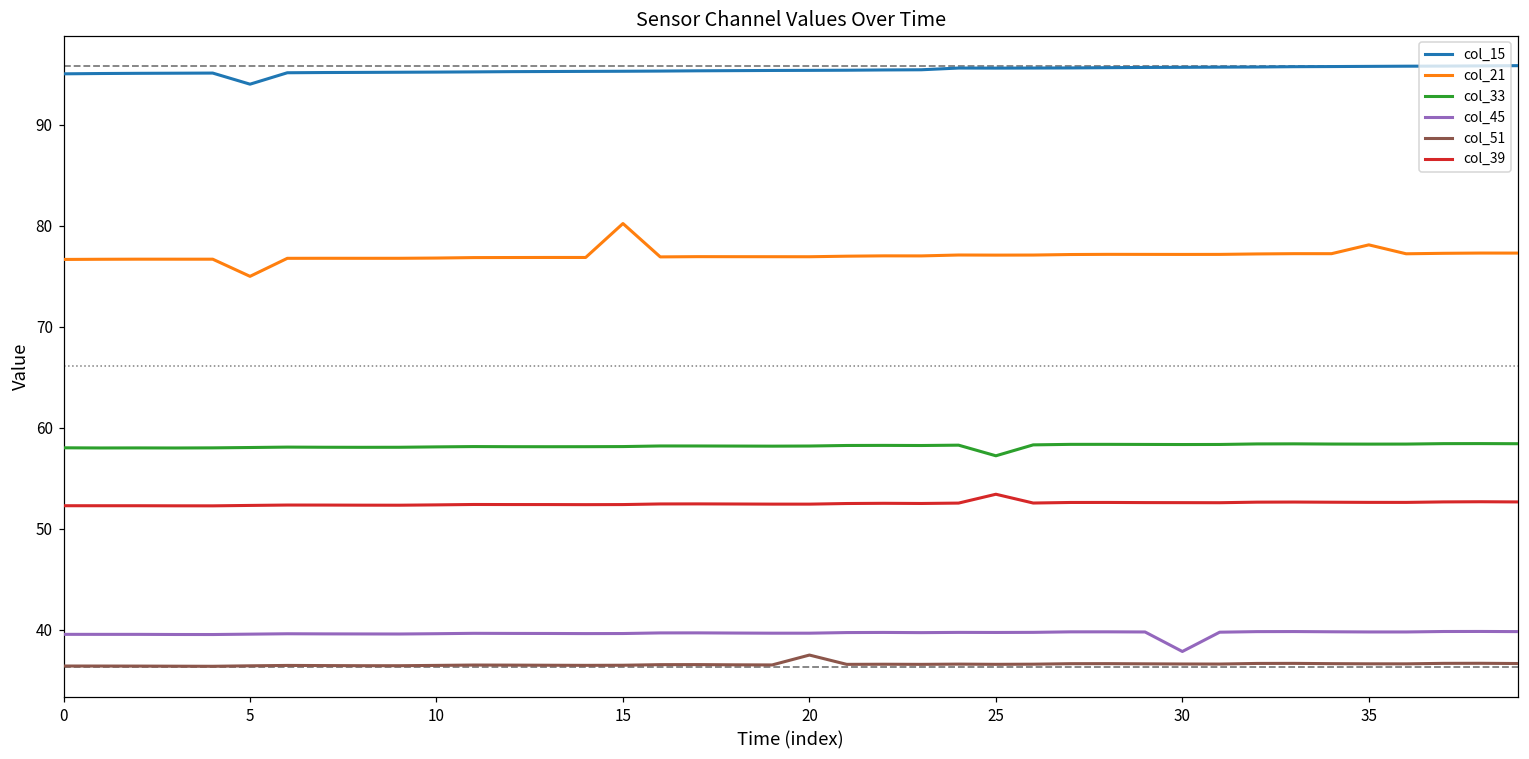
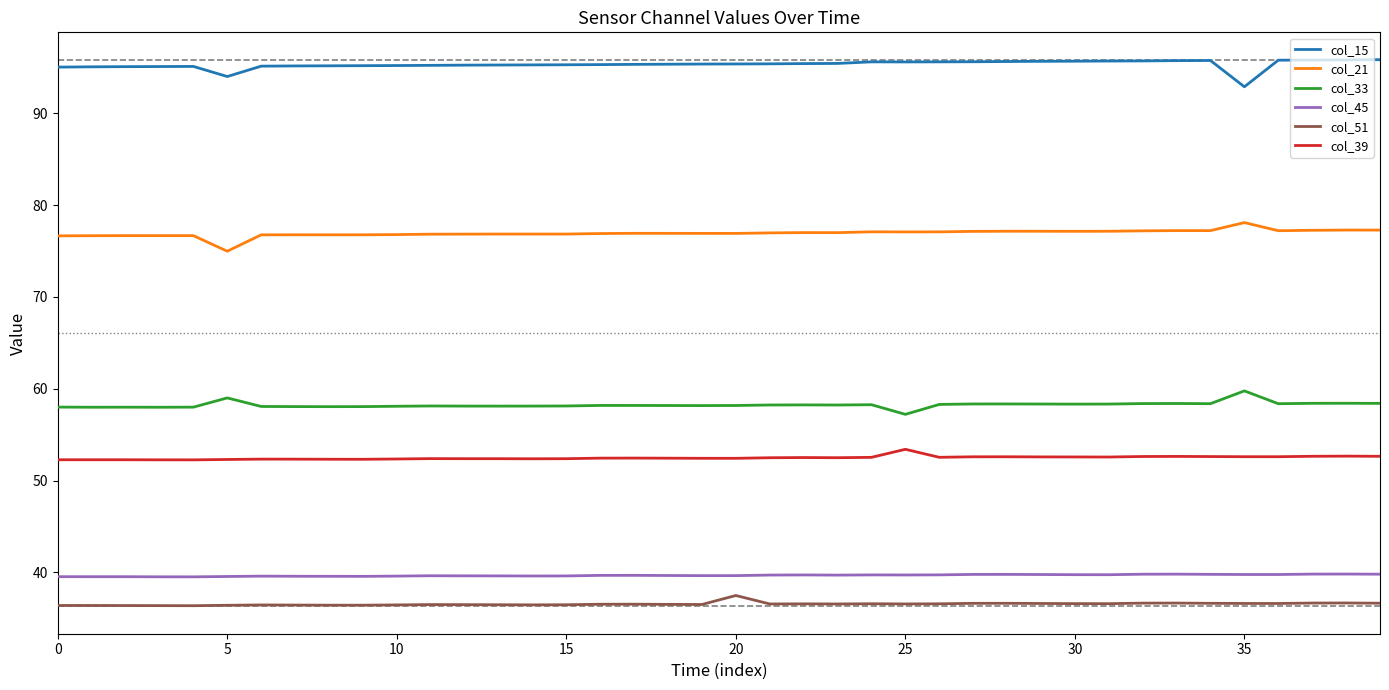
col_33, 5: 58 -> 59
col_21, 15: 80 -> 77
col_45, 30: 38 -> 40
col_15, 35: 96 -> 93
col_33, 35: 58 -> 60
